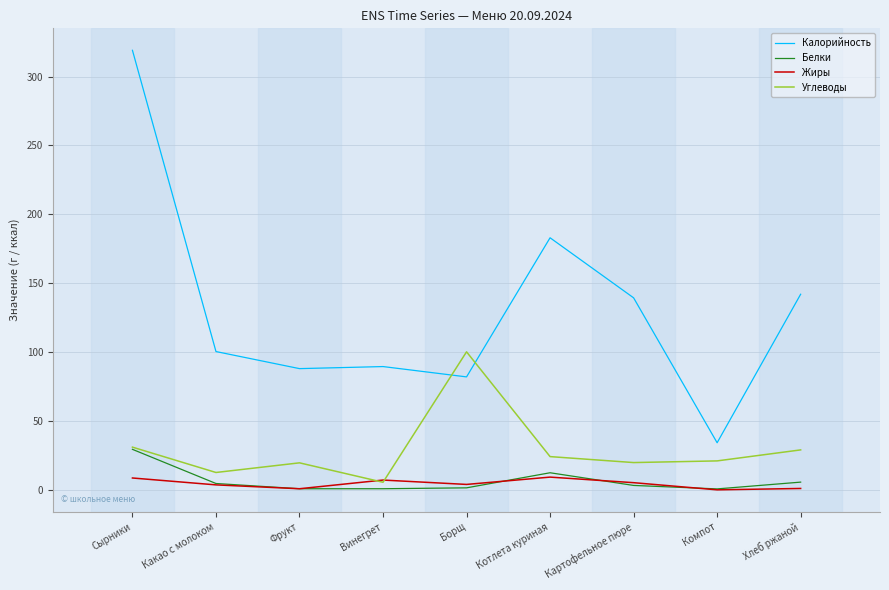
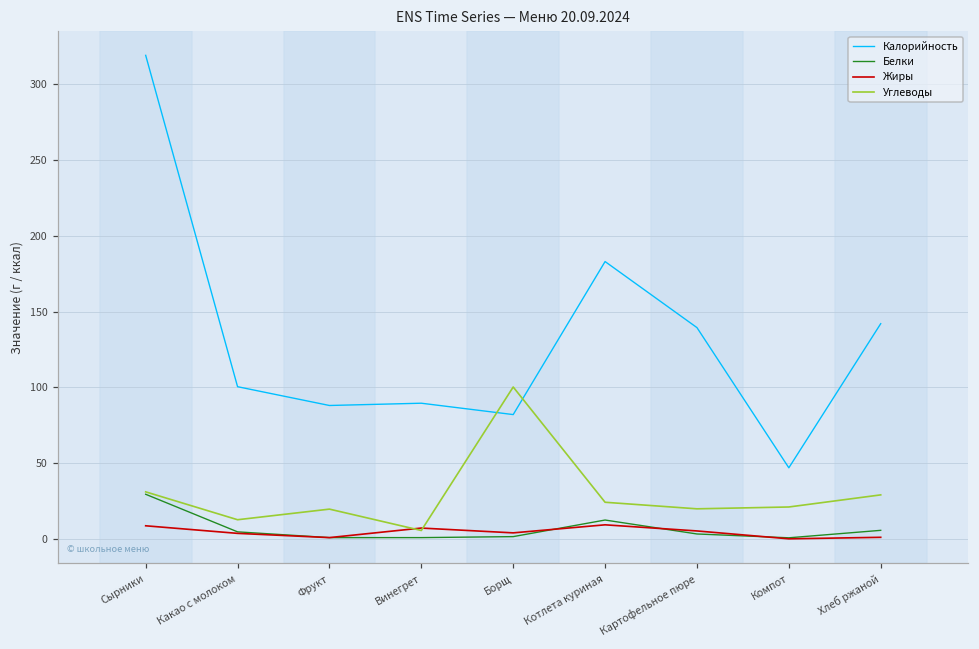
Калорийность, Компот: 34 -> 47
